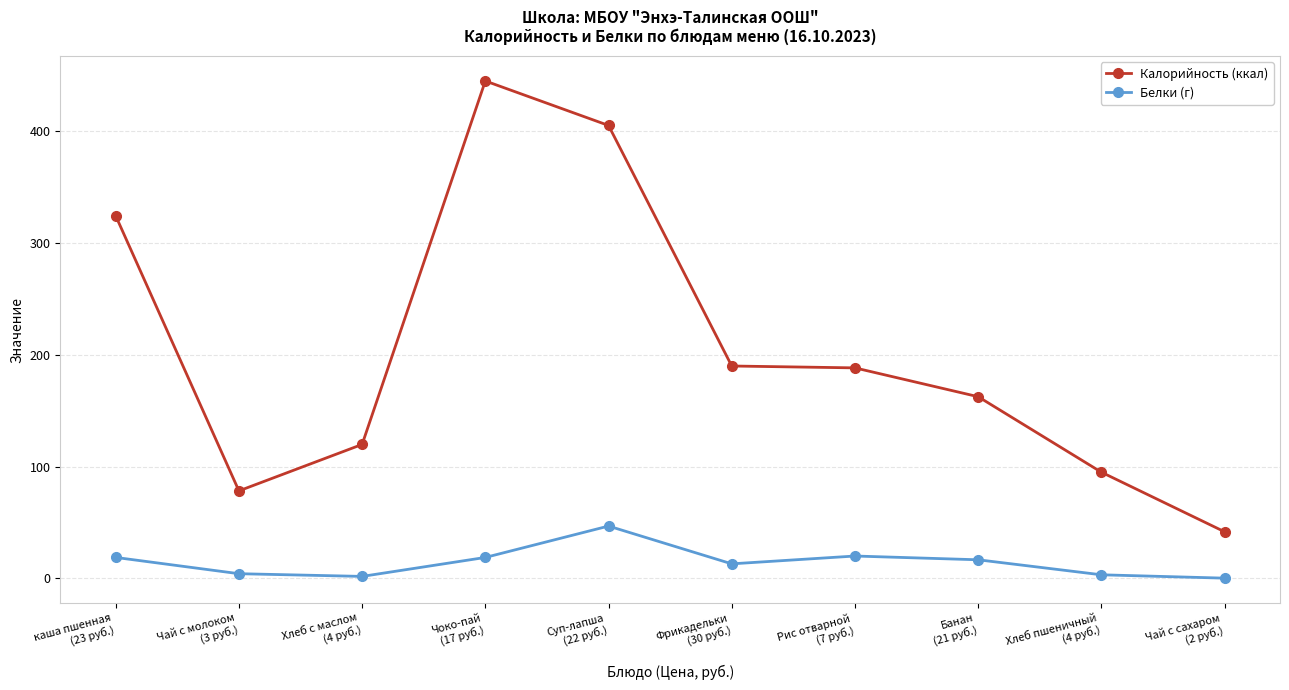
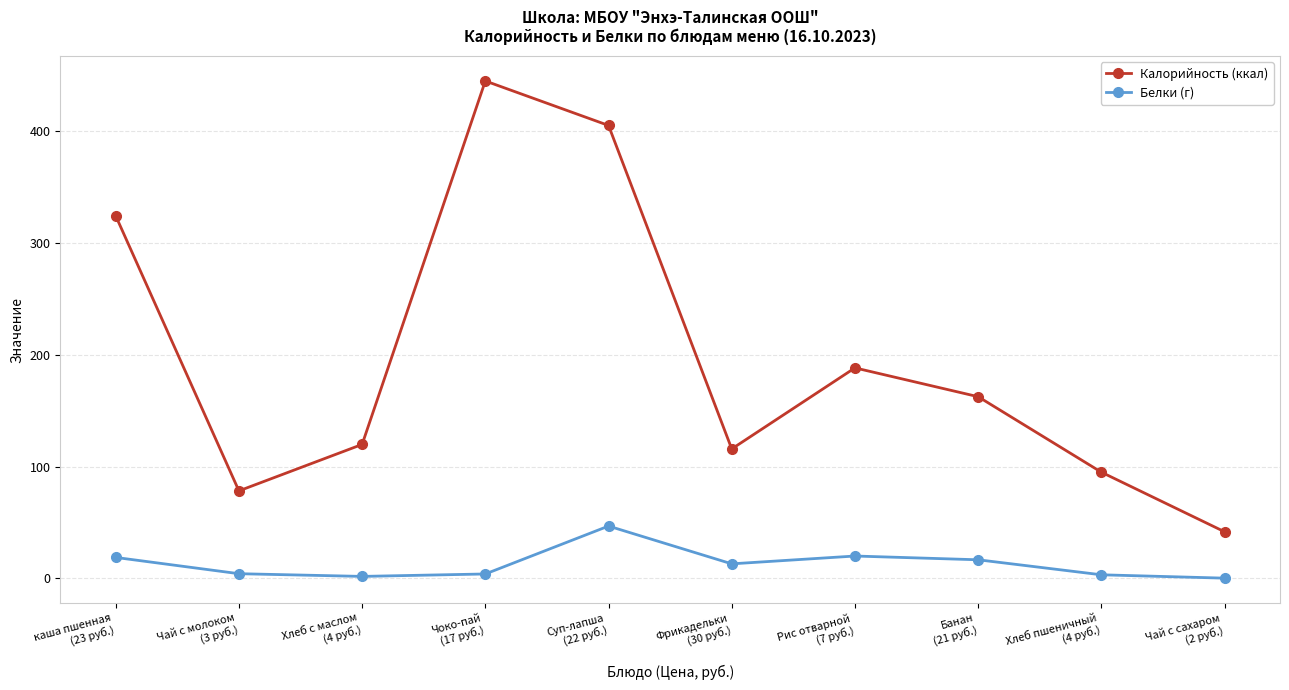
Белки (г), Чоко-пай (17 руб.): 19 -> 4
Калорийность (ккал), Фрикадельки (30 руб.): 190 -> 116
